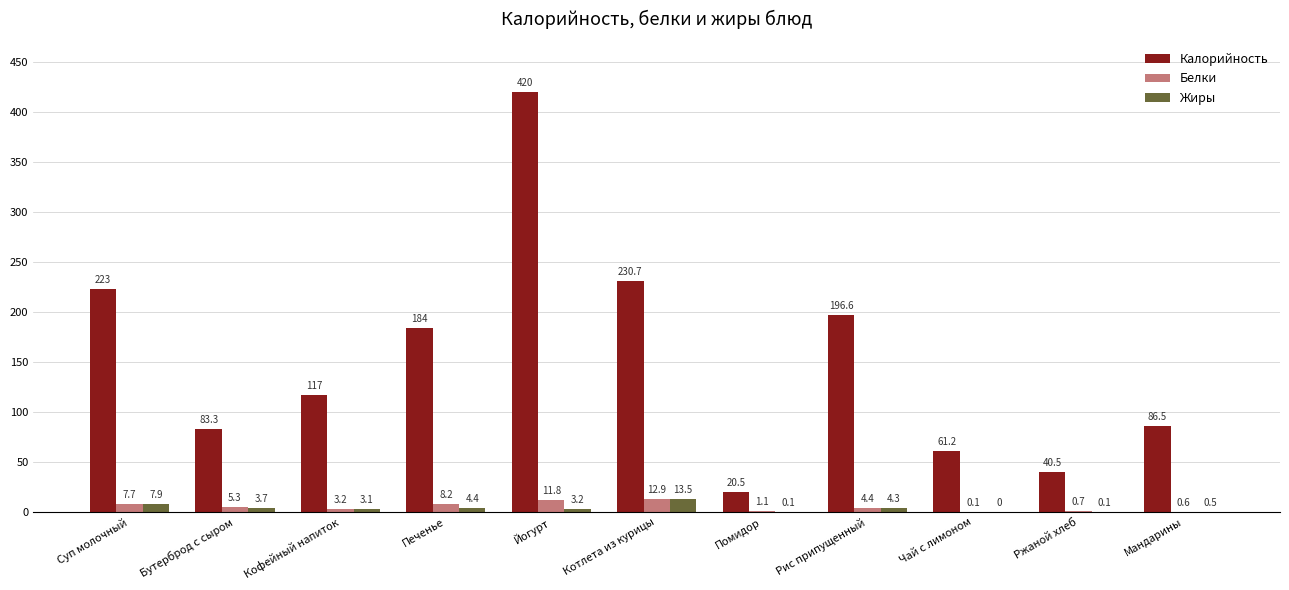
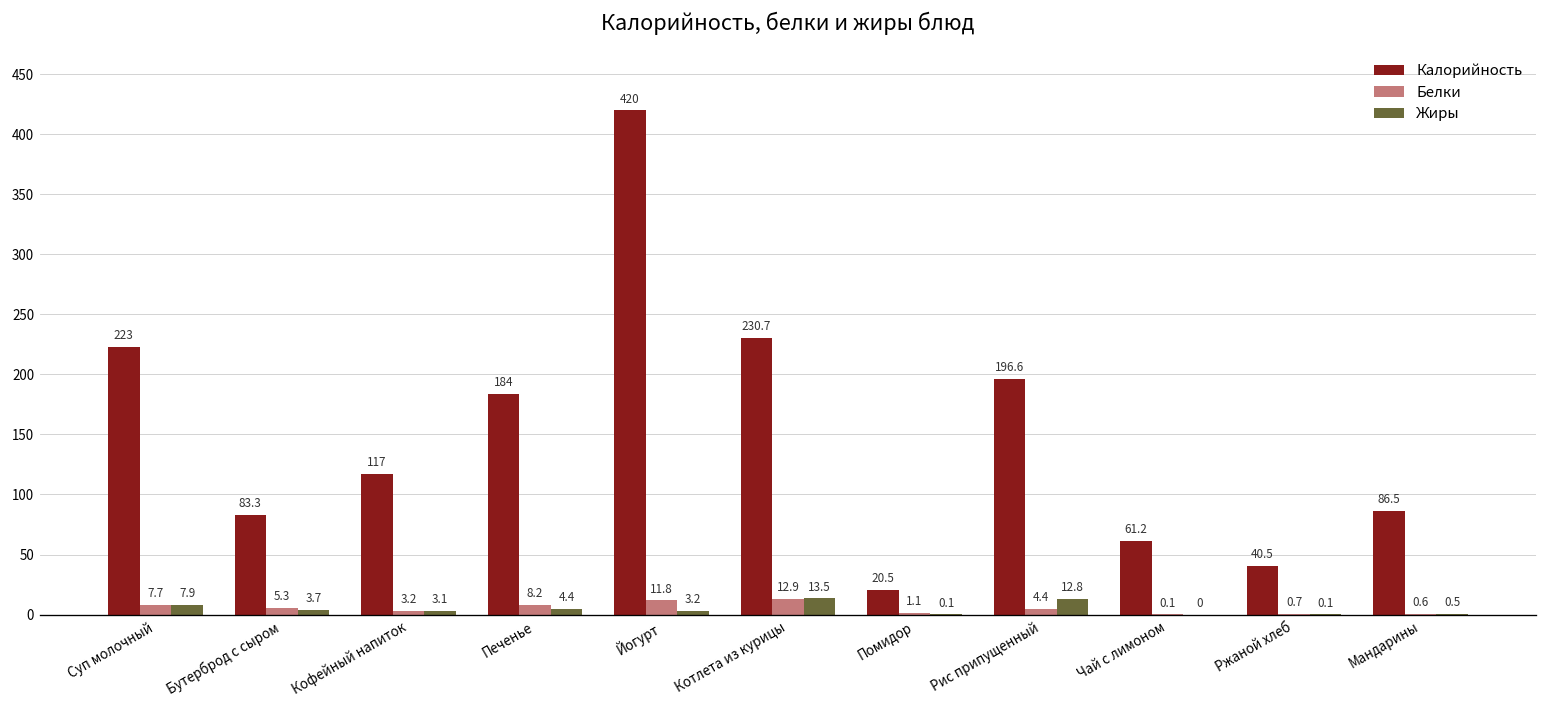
Жиры, Рис припущенный: 4.3 -> 12.8
